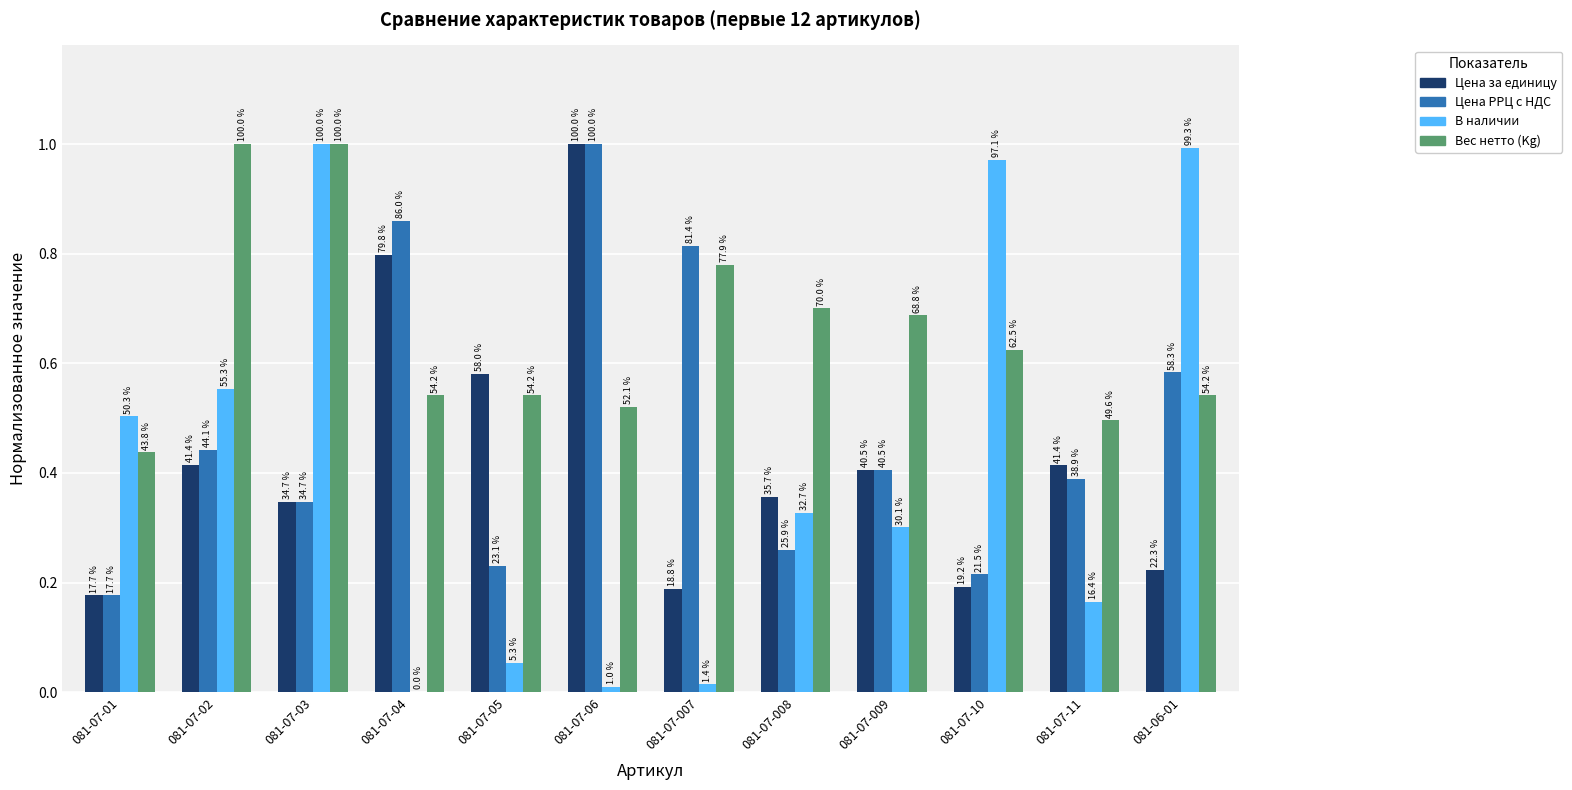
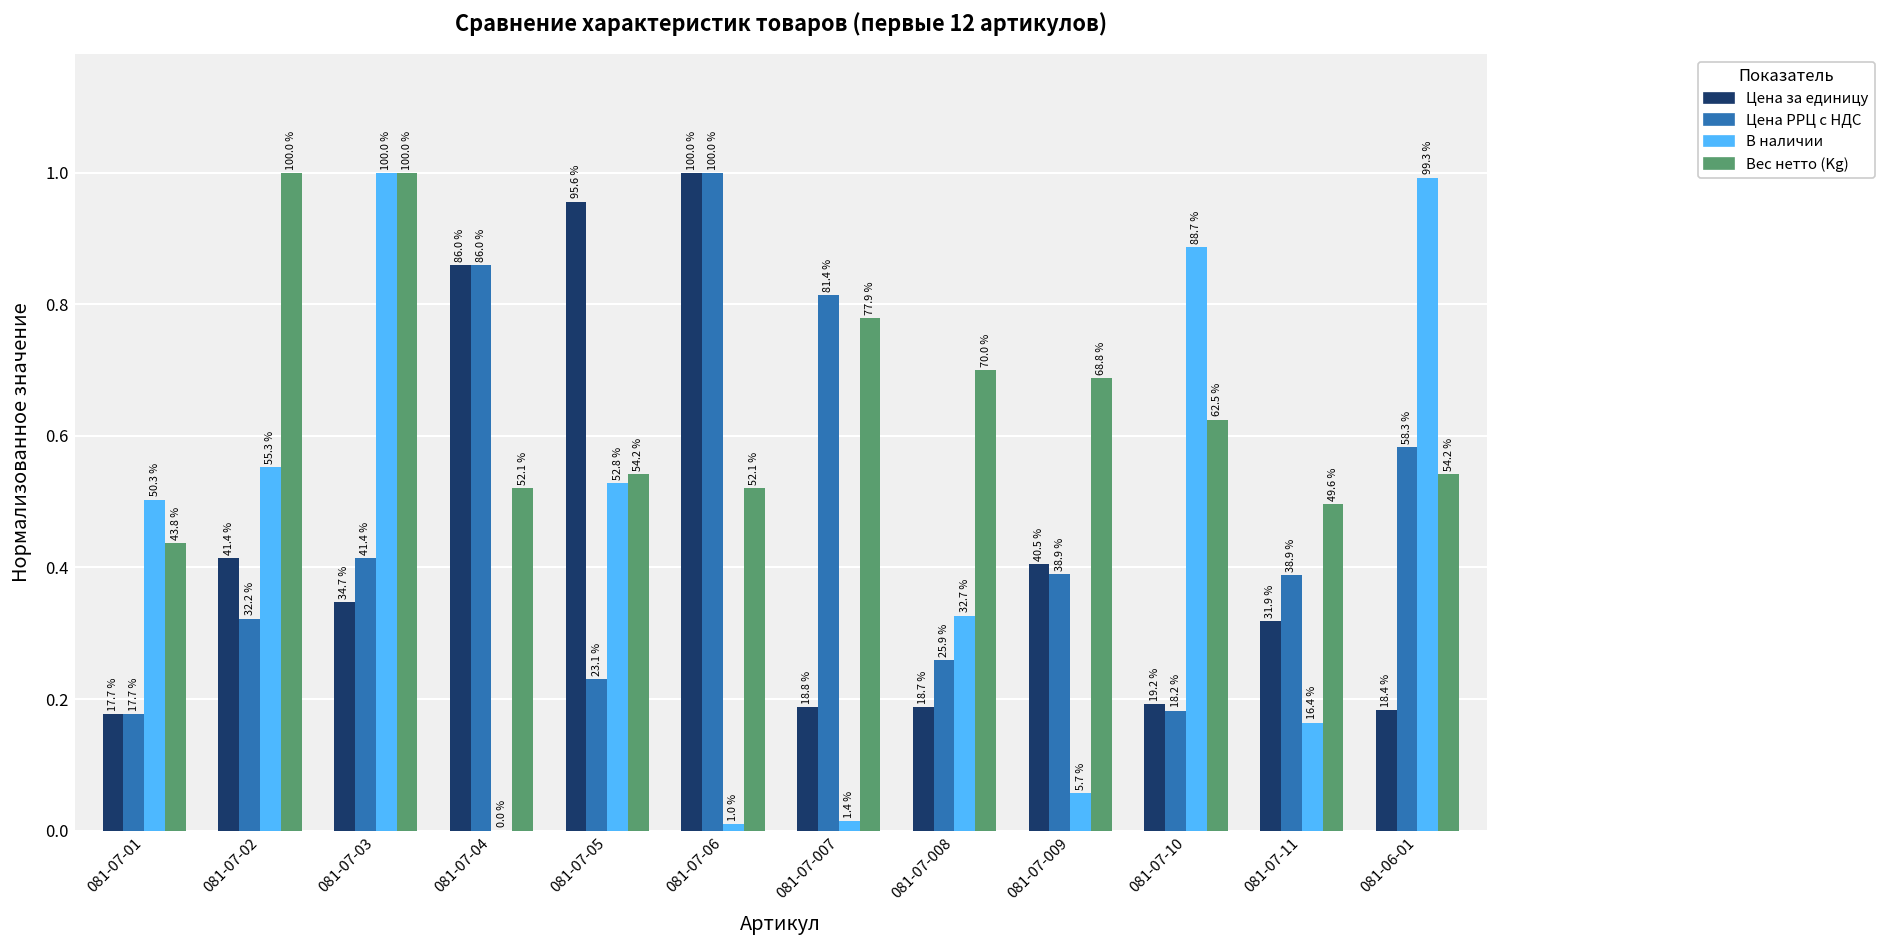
Цена РРЦ с НДС, 081-07-02: 44.1 % -> 32.2 %
Цена РРЦ с НДС, 081-07-03: 34.7 % -> 41.4 %
Цена за единицу, 081-07-04: 79.8 % -> 86.0 %
Вес нетто (Kg), 081-07-04: 54.2 % -> 52.1 %
Цена за единицу, 081-07-05: 58.0 % -> 95.6 %
В наличии, 081-07-05: 5.3 % -> 52.8 %
Цена за единицу, 081-07-008: 35.7 % -> 18.7 %
Цена РРЦ с НДС, 081-07-009: 40.5 % -> 38.9 %
В наличии, 081-07-009: 30.1 % -> 5.7 %
Цена РРЦ с НДС, 081-07-10: 21.5 % -> 18.2 %
В наличии, 081-07-10: 97.1 % -> 88.7 %
Цена за единицу, 081-07-11: 41.4 % -> 31.9 %
Цена за единицу, 081-06-01: 22.3 % -> 18.4 %
